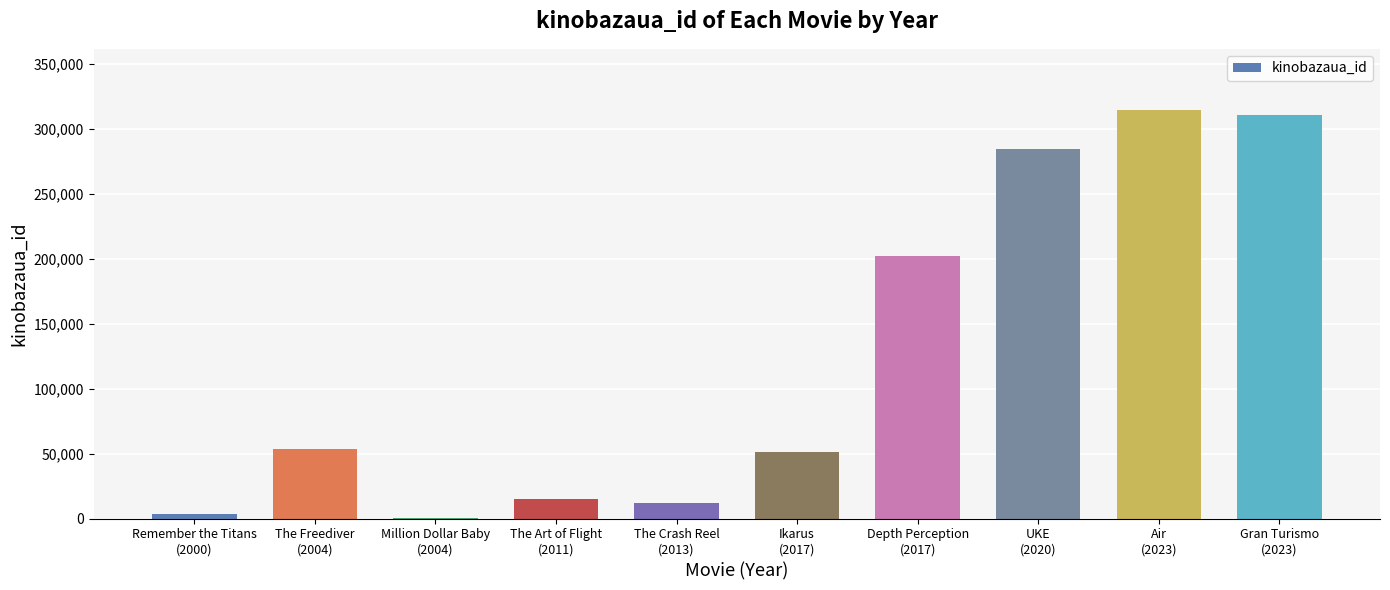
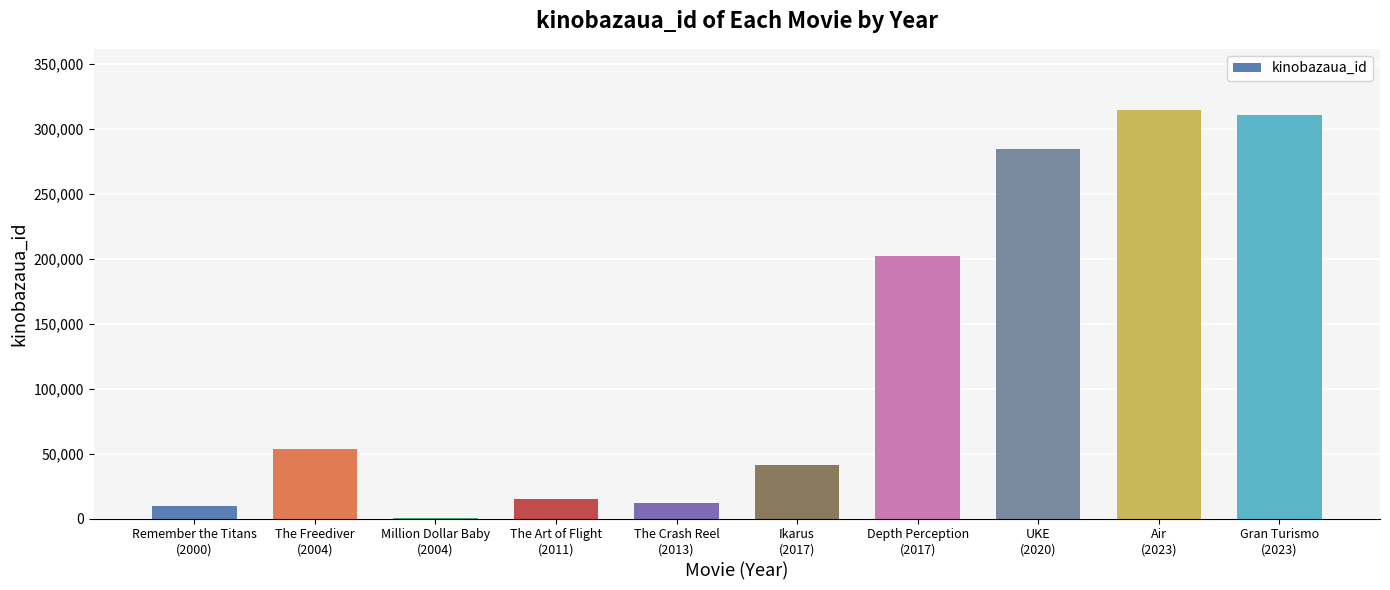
Remember the Titans (2000): 3,000 -> 10,000
Ikarus (2017): 51,000 -> 41,000
